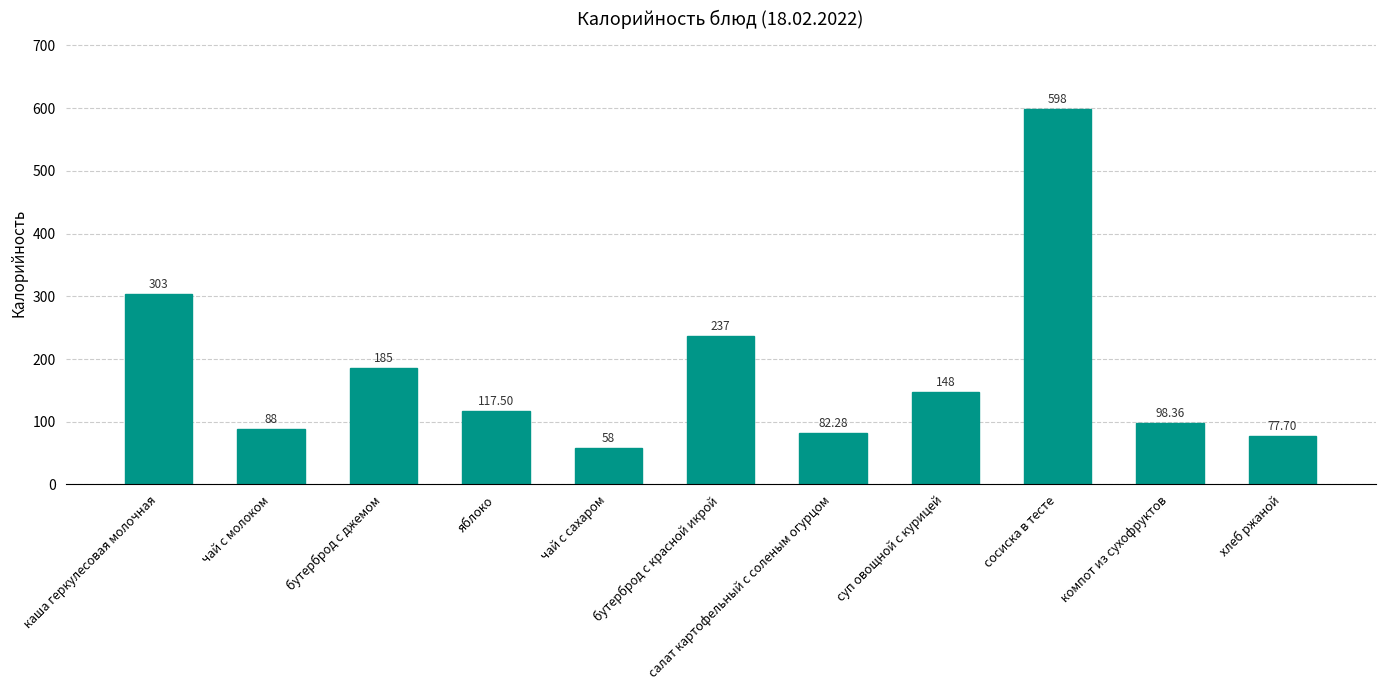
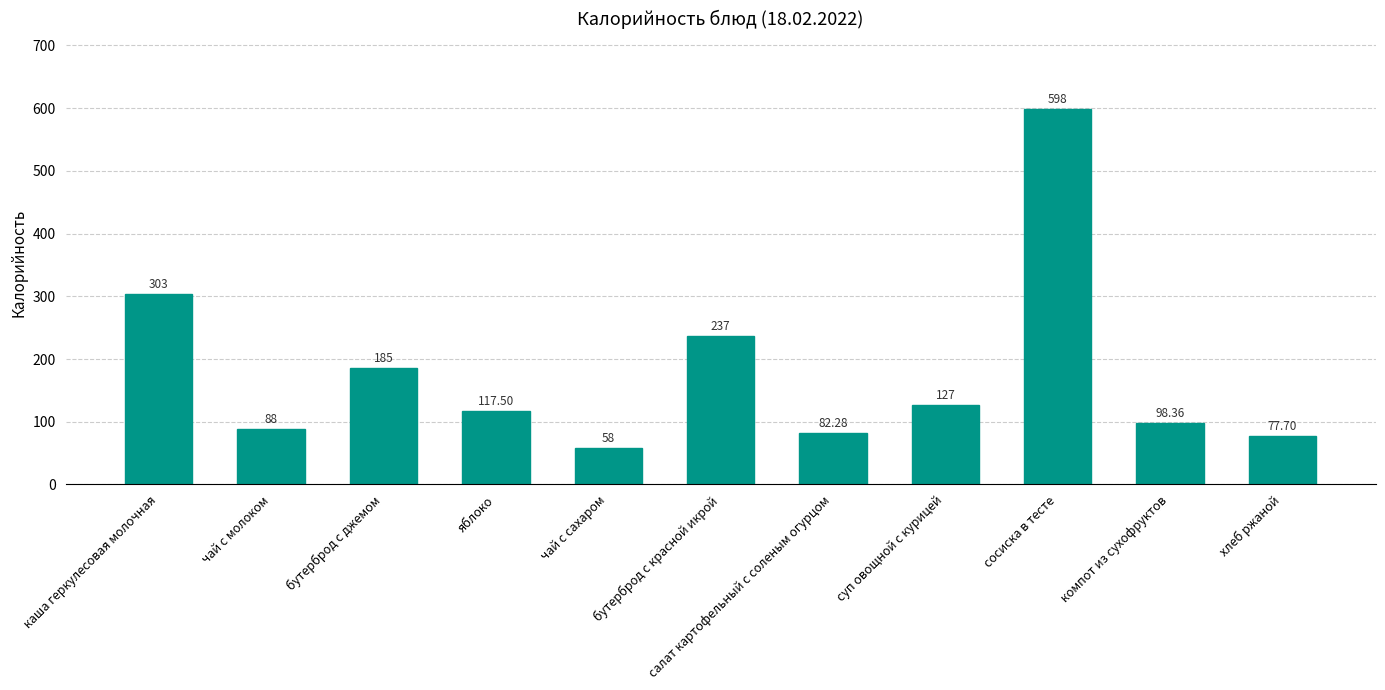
суп овощной с курицей: 148 -> 127
